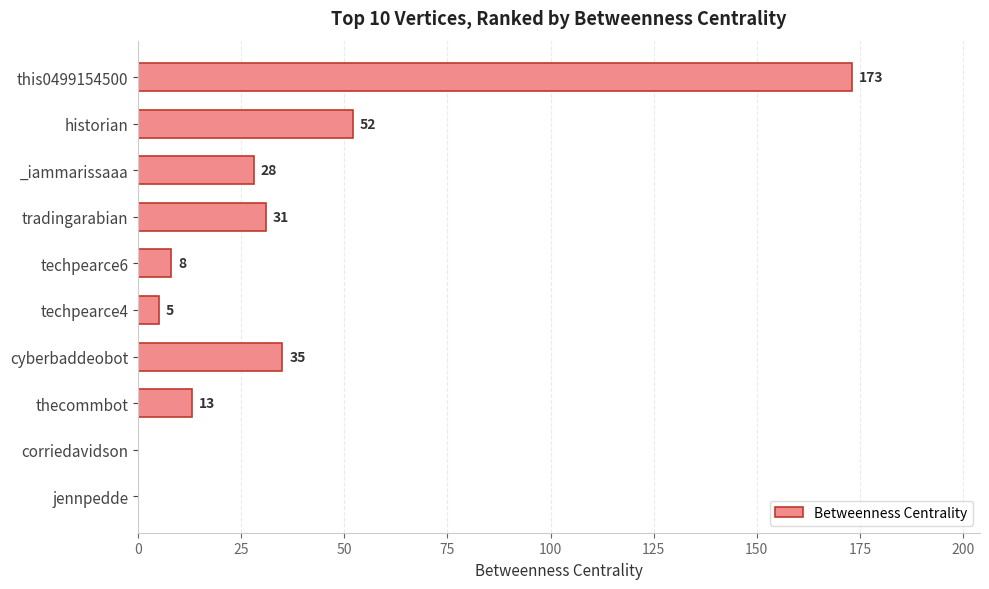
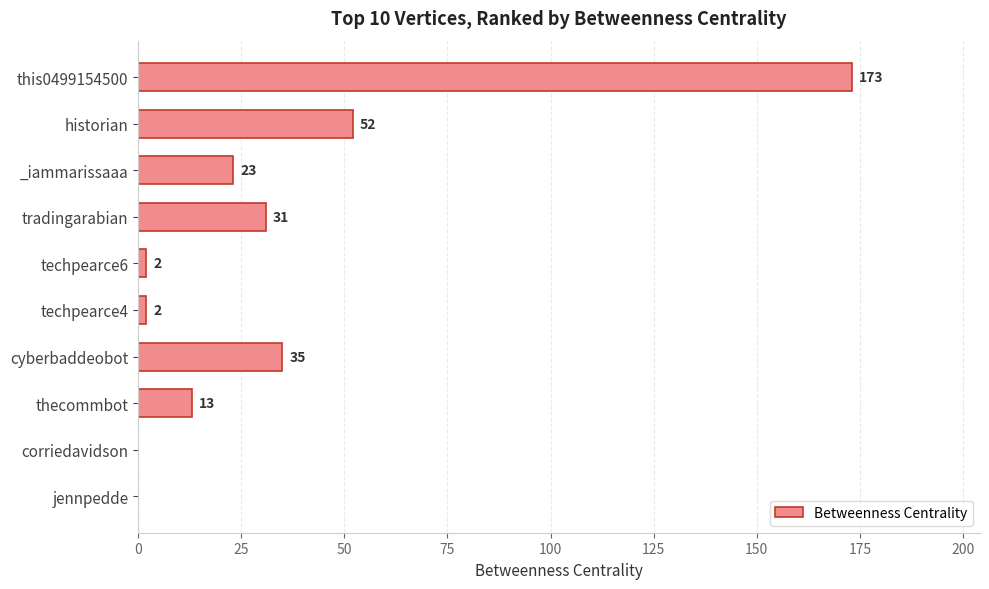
_iammarissaaa: 28 -> 23
techpearce6: 8 -> 2
techpearce4: 5 -> 2
